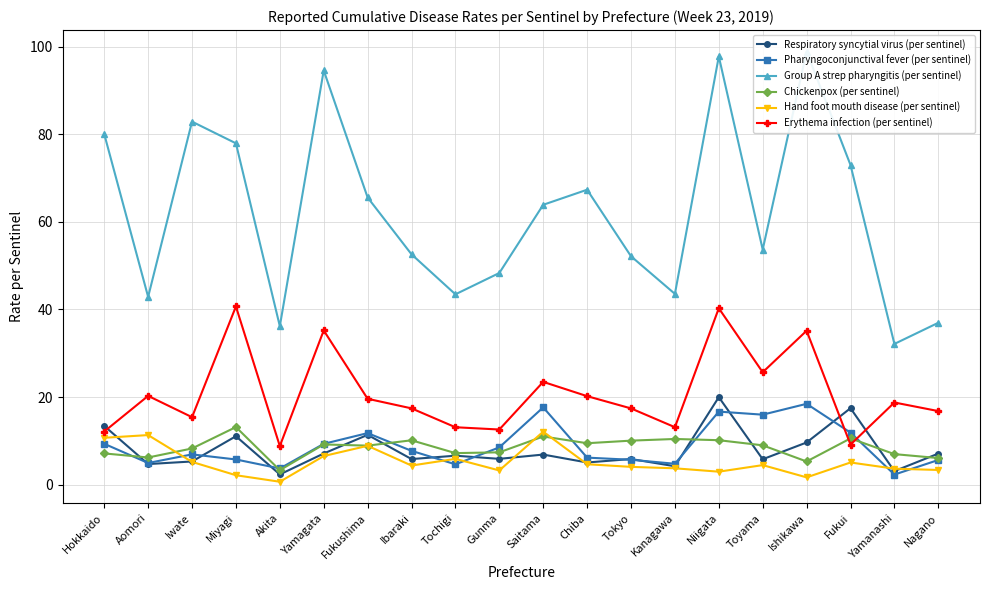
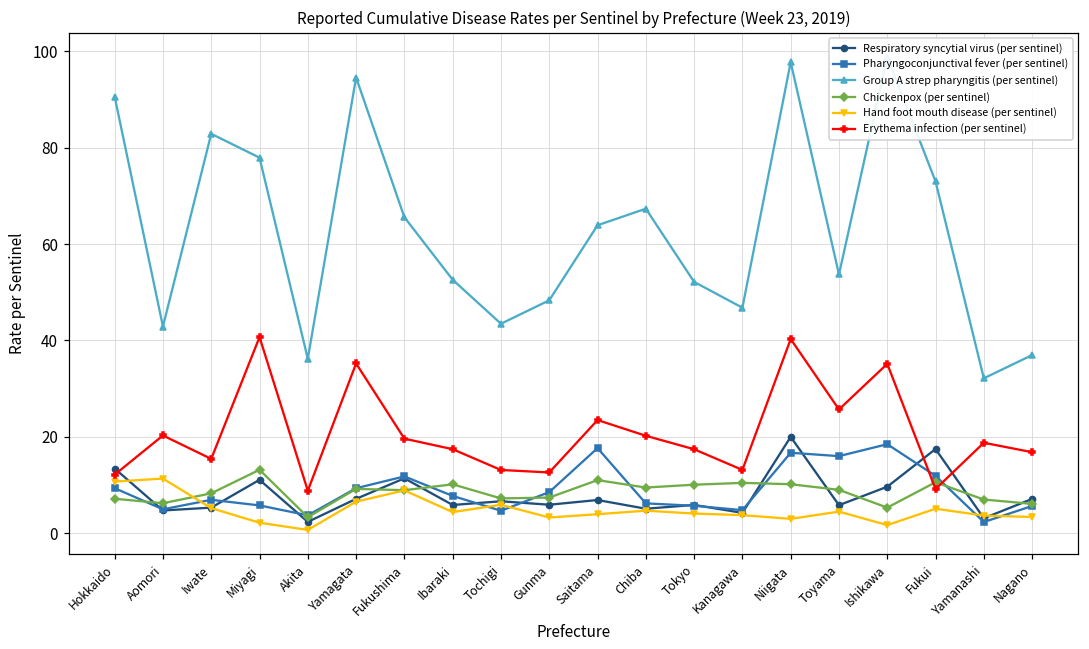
Group A strep pharyngitis (per sentinel), Hokkaido: 80 -> 91
Hand foot mouth disease (per sentinel), Saitama: 12 -> 4
Group A strep pharyngitis (per sentinel), Kanagawa: 44 -> 47
